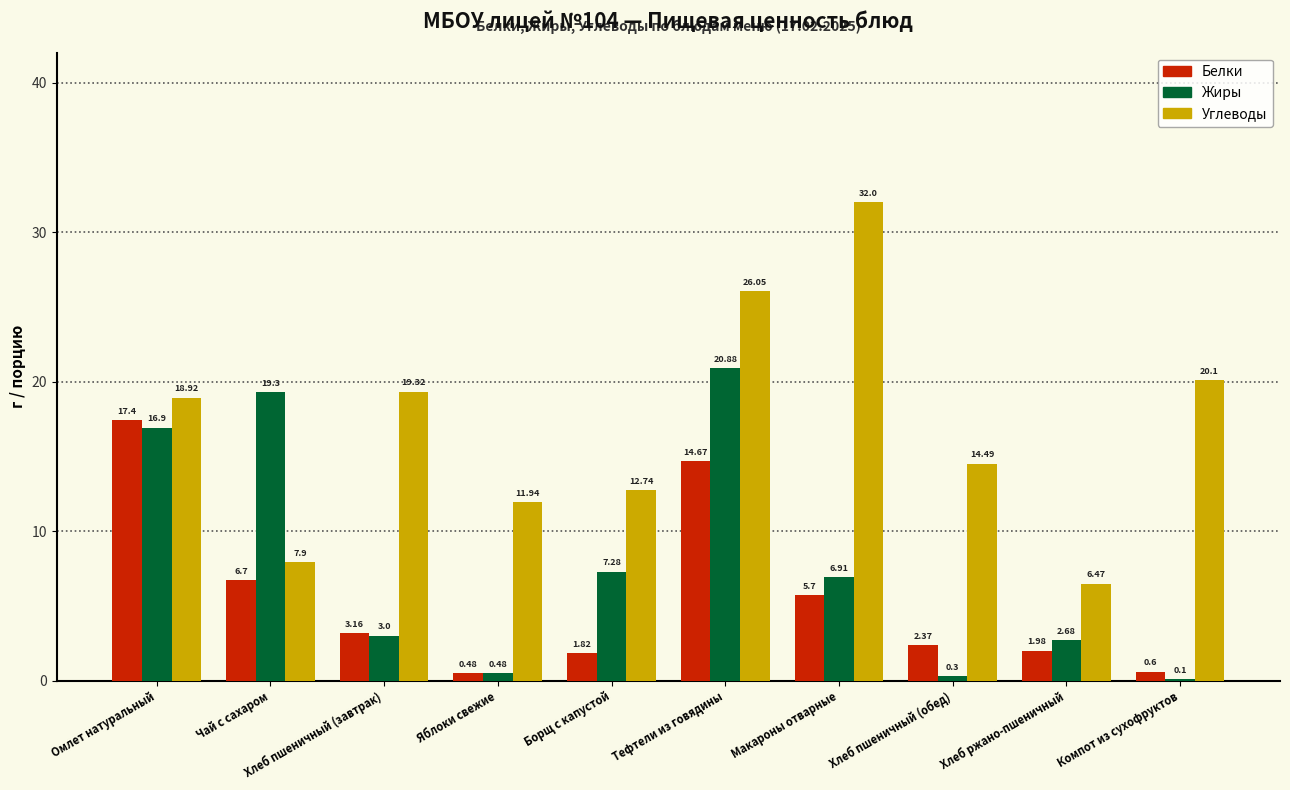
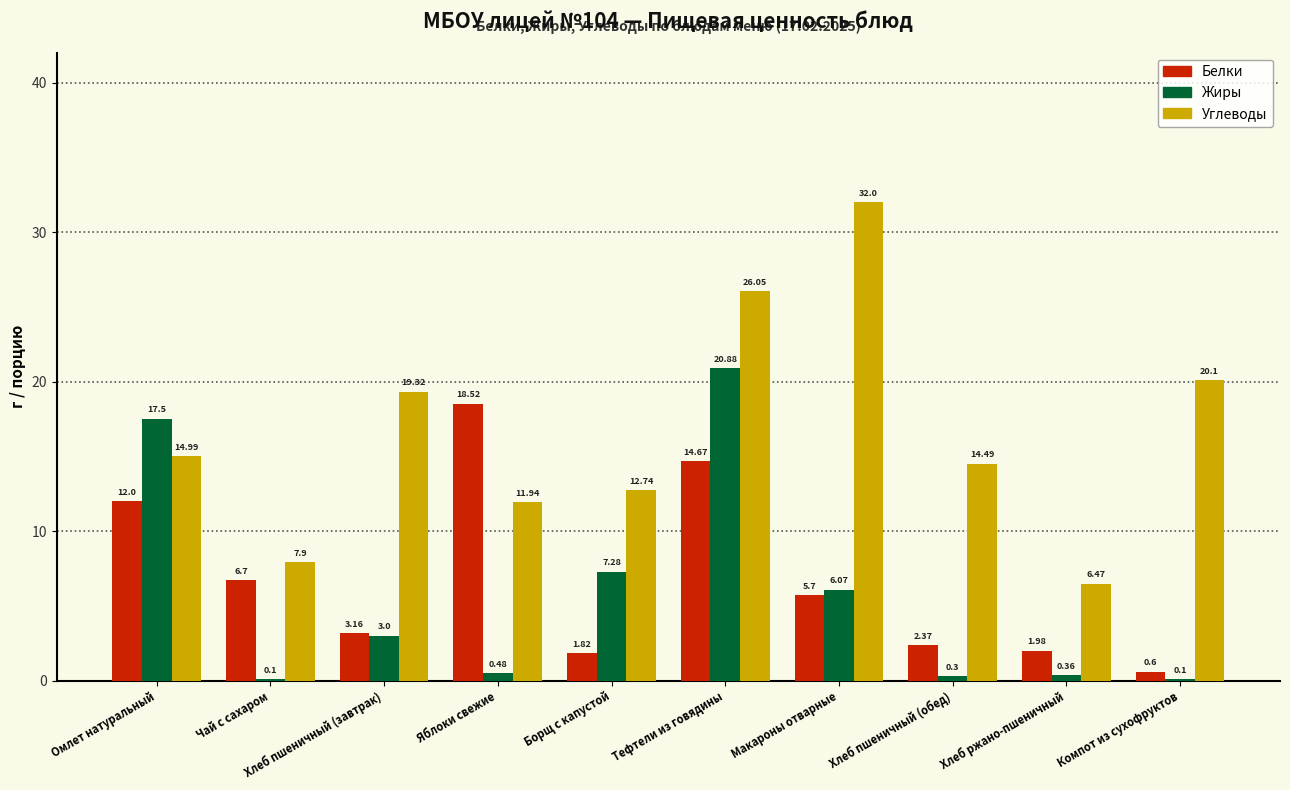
Белки, Омлет натуральный: 17.4 -> 12.0
Жиры, Омлет натуральный: 16.9 -> 17.5
Углеводы, Омлет натуральный: 18.92 -> 14.99
Жиры, Чай с сахаром: 19.3 -> 0.1
Белки, Яблоки свежие: 0.48 -> 18.52
Жиры, Макароны отварные: 6.91 -> 6.07
Жиры, Хлеб ржано-пшеничный: 2.68 -> 0.36
